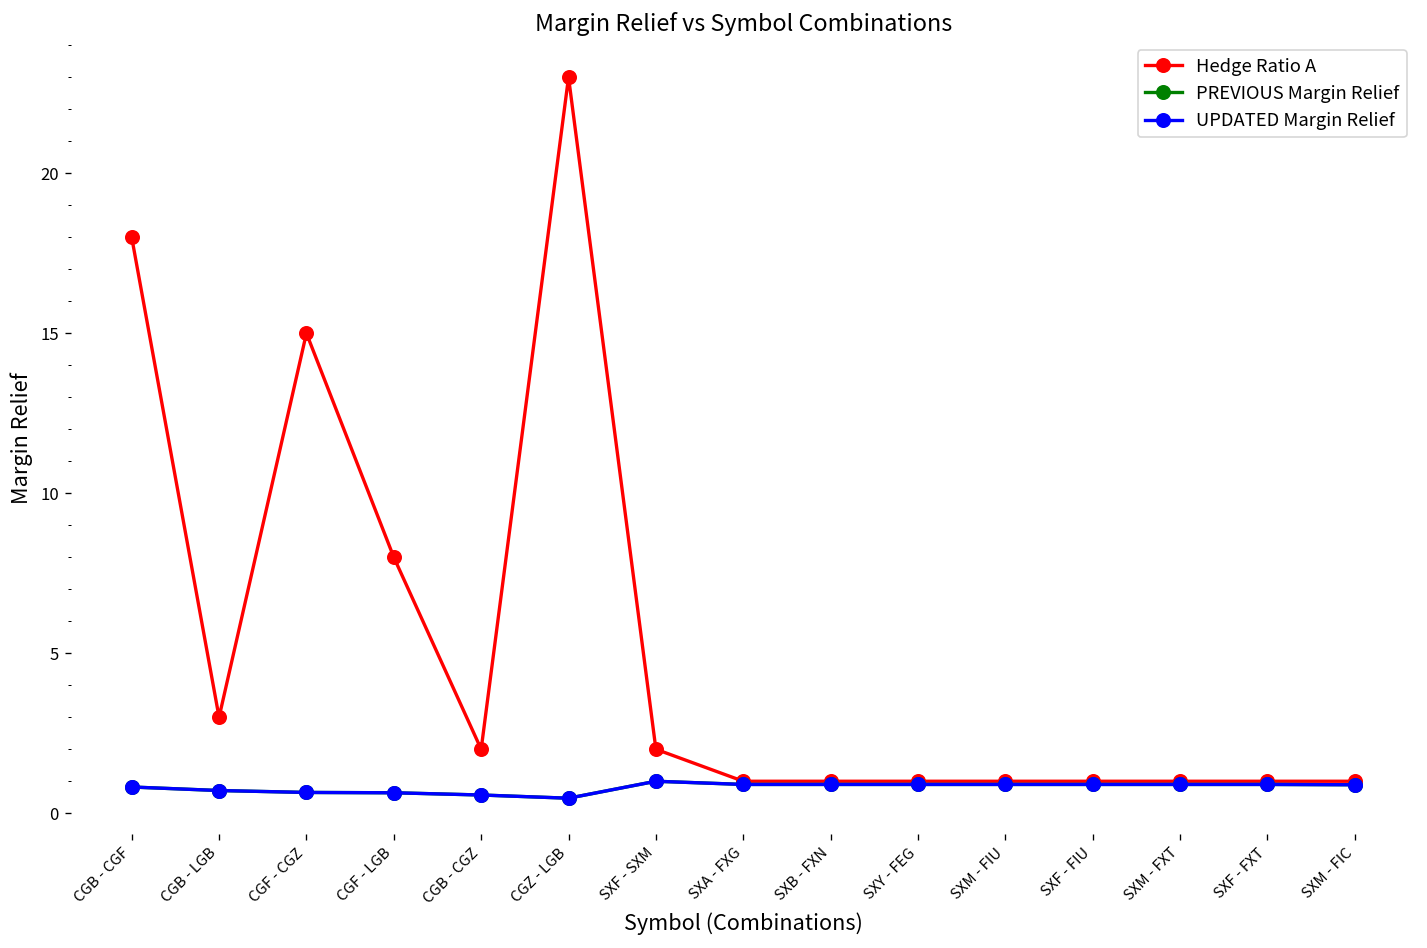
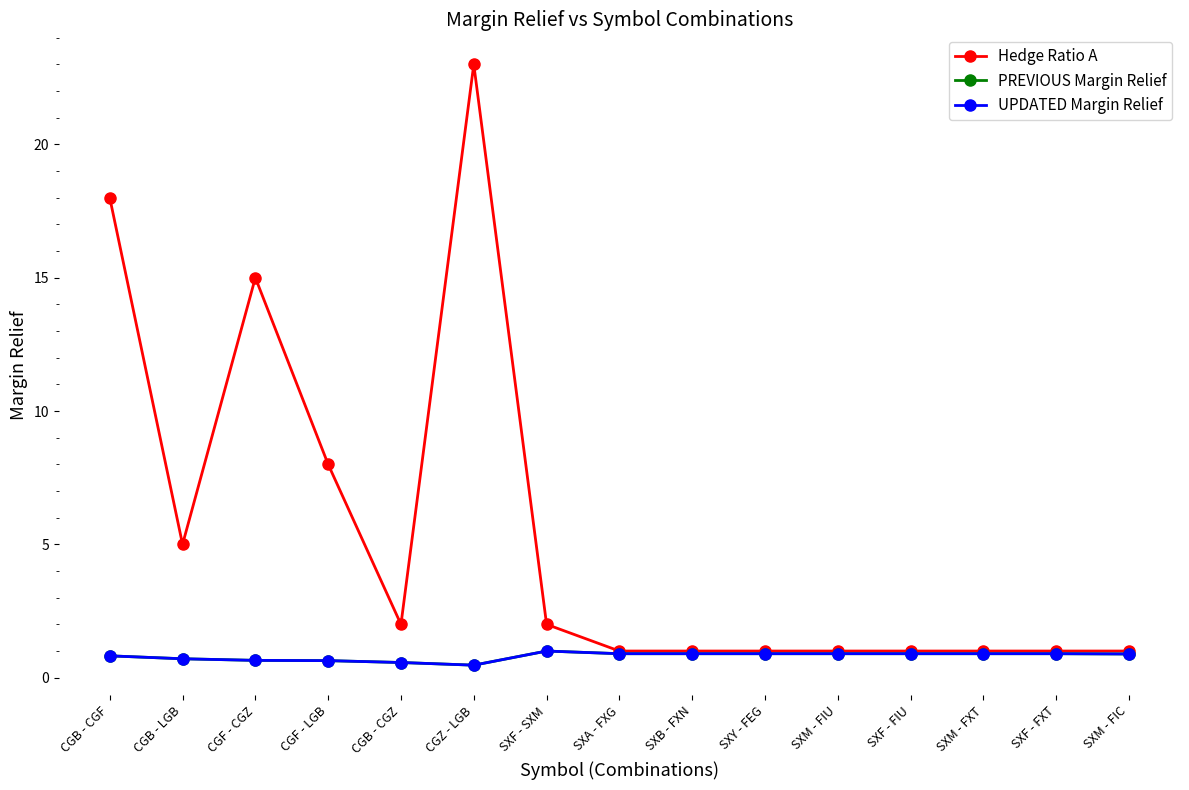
Hedge Ratio A, CGB - LGB: 3 -> 5
